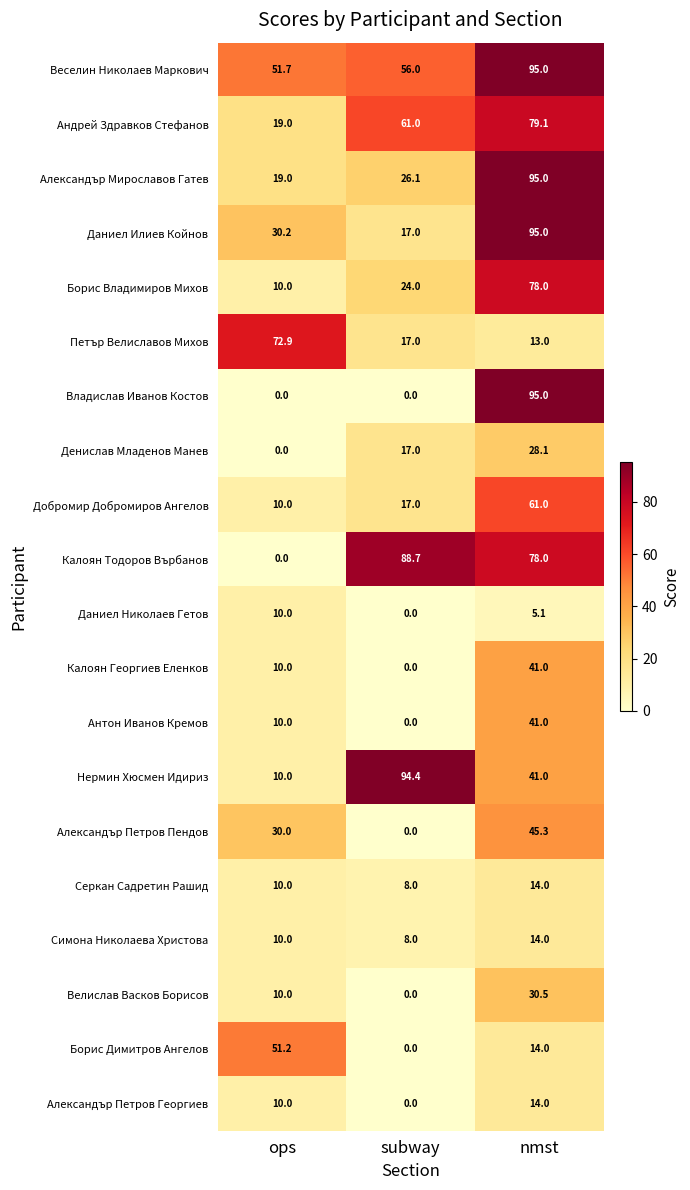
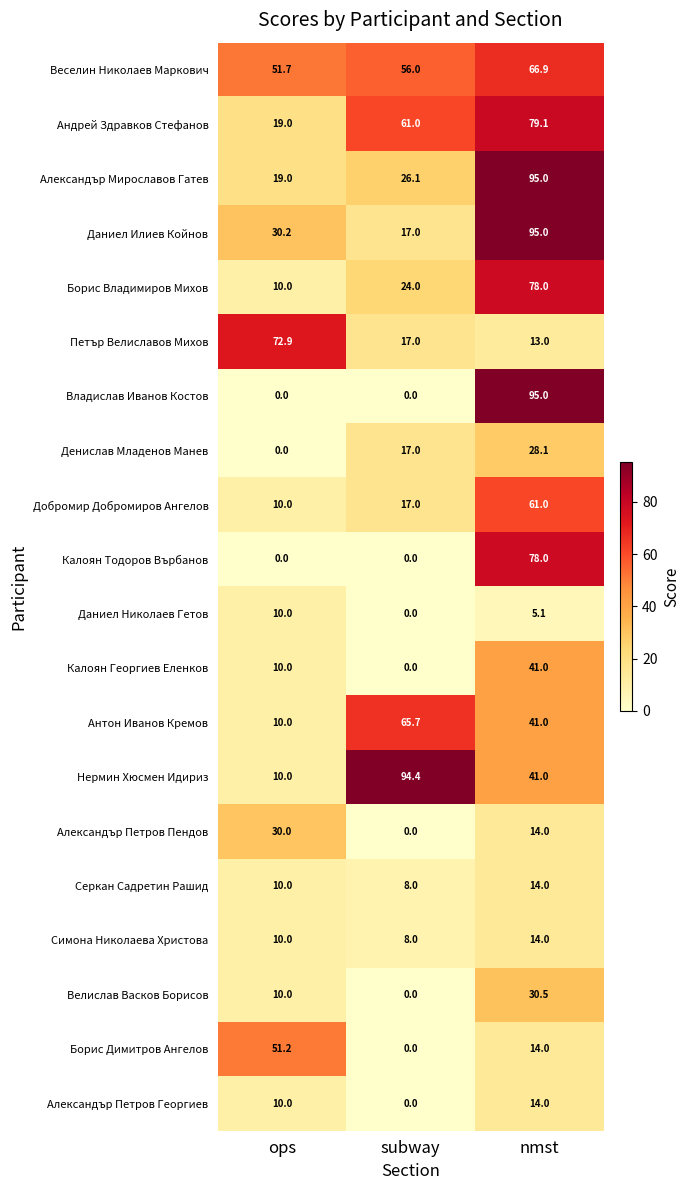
Веселин Николаев Маркович, nmst: 95.0 -> 66.9
Калоян Тодоров Върбанов, subway: 88.7 -> 0.0
Антон Иванов Кремов, subway: 0.0 -> 65.7
Александър Петров Пендов, nmst: 45.3 -> 14.0
